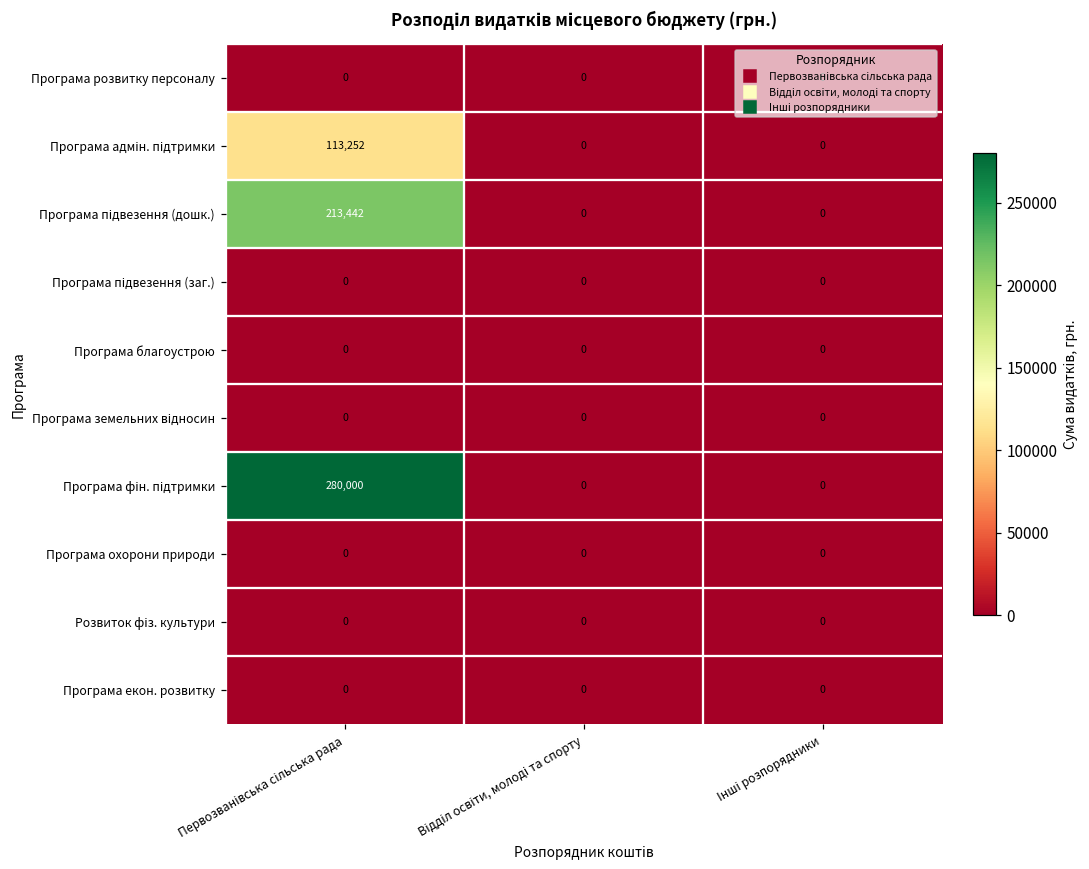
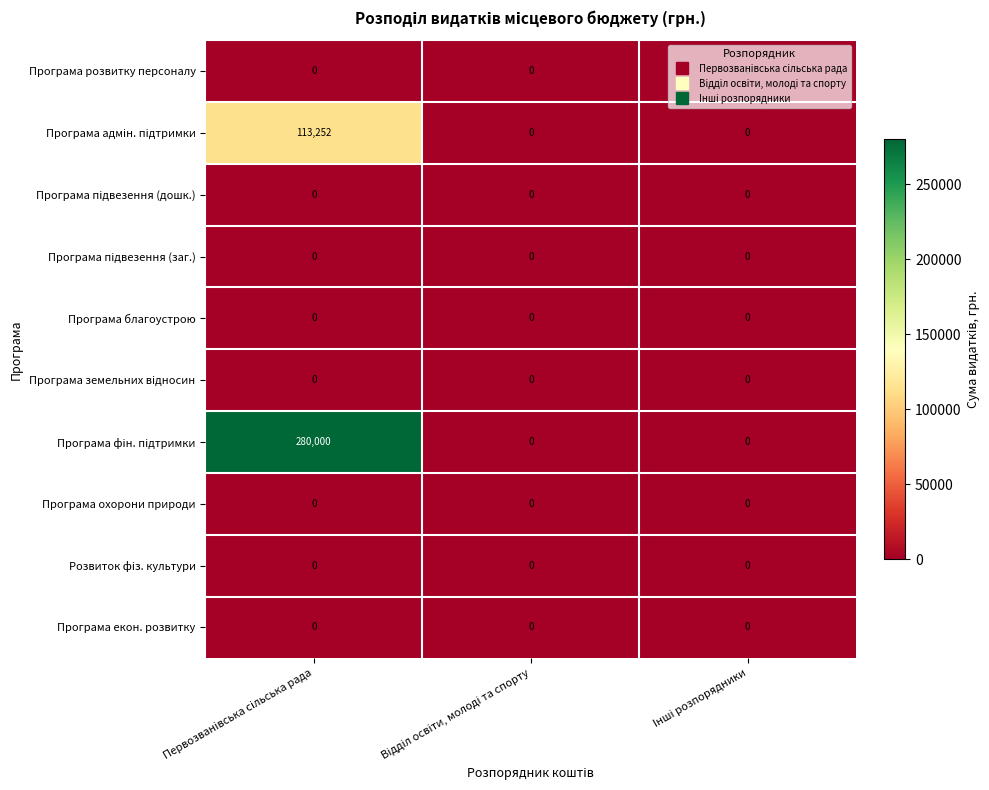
Програма підвезення (дошк.), Первозванівська сільська рада: 213,442 -> 0
